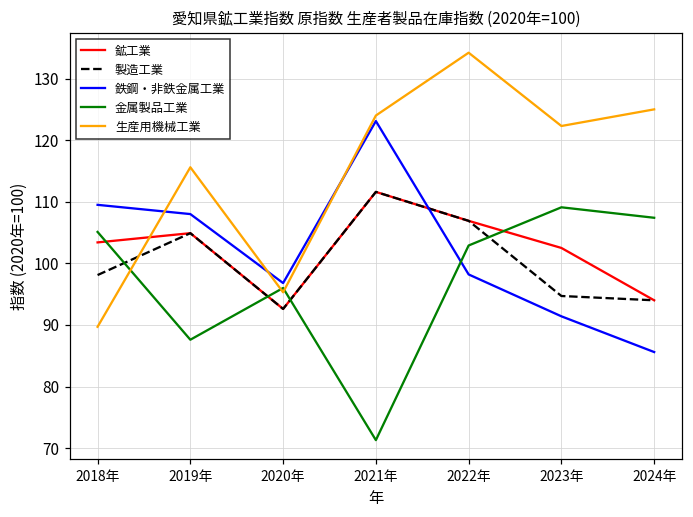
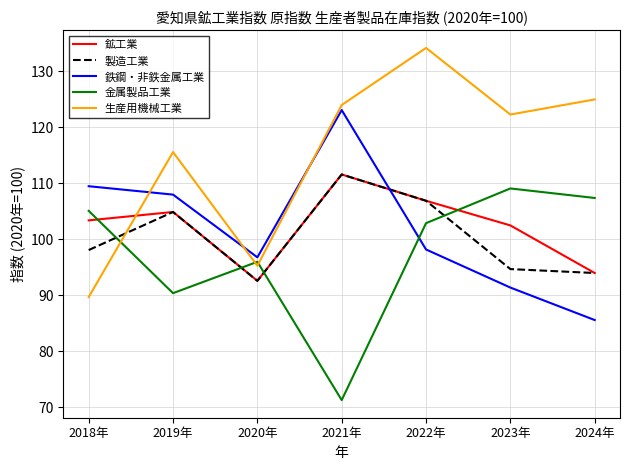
金属製品工業, 2019年: 88 -> 90
